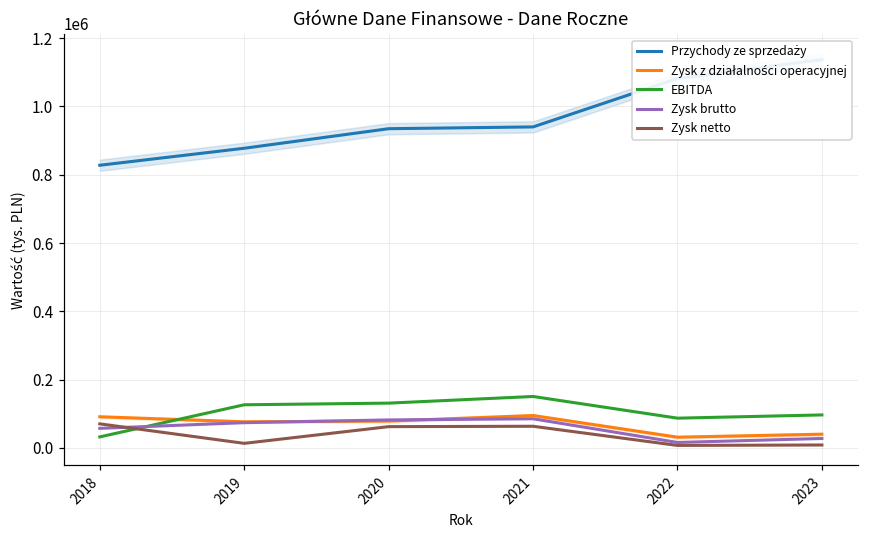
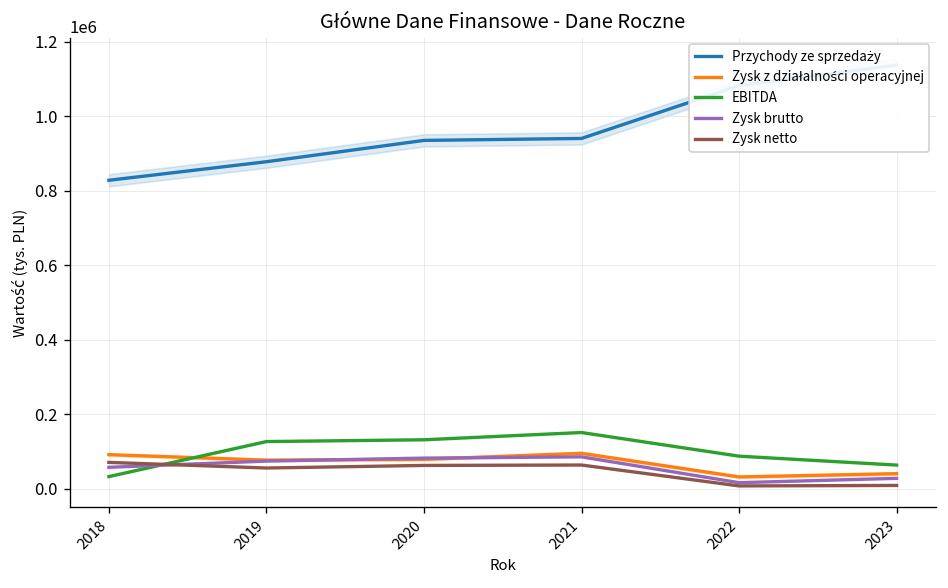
Zysk netto, 2019: 10000 -> 60000
EBITDA, 2023: 100000 -> 60000
